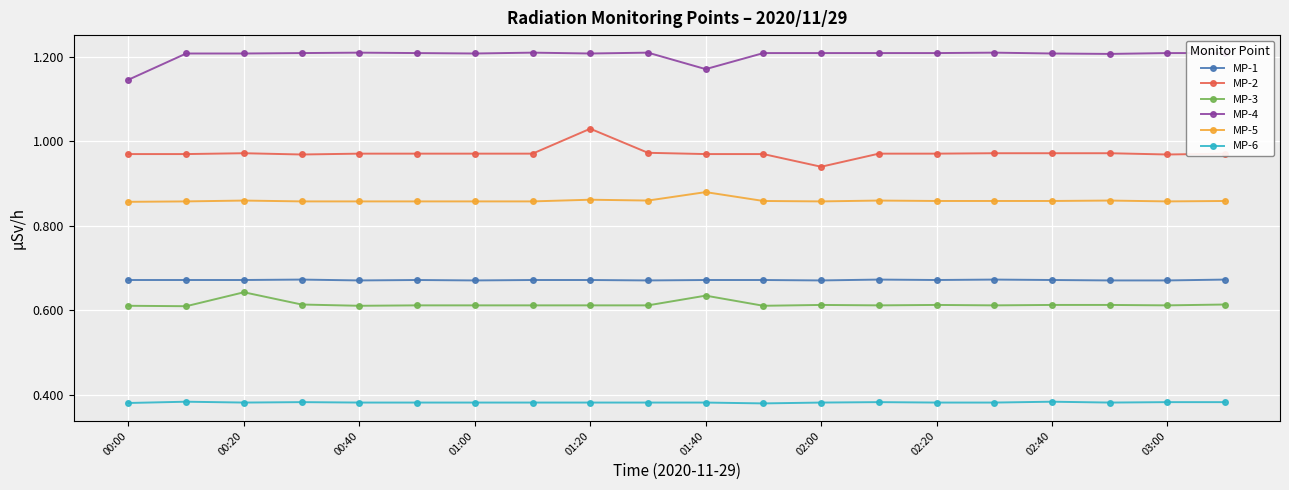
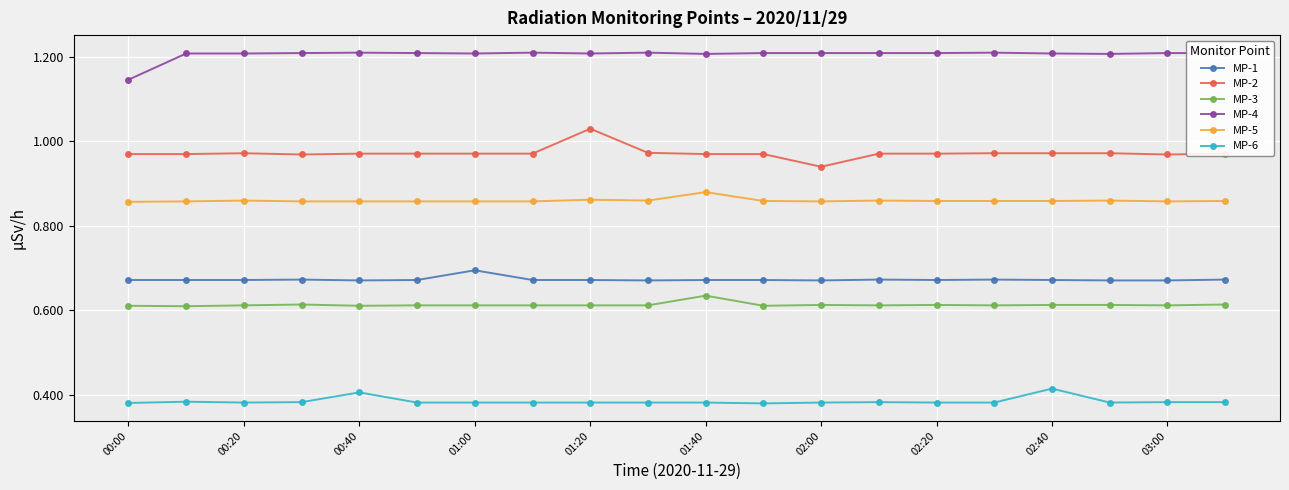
MP-3, 00:20: 0.64 -> 0.61
MP-6, 00:40: 0.38 -> 0.41
MP-1, 01:00: 0.67 -> 0.70
MP-4, 01:40: 1.17 -> 1.21
MP-6, 02:40: 0.38 -> 0.42
